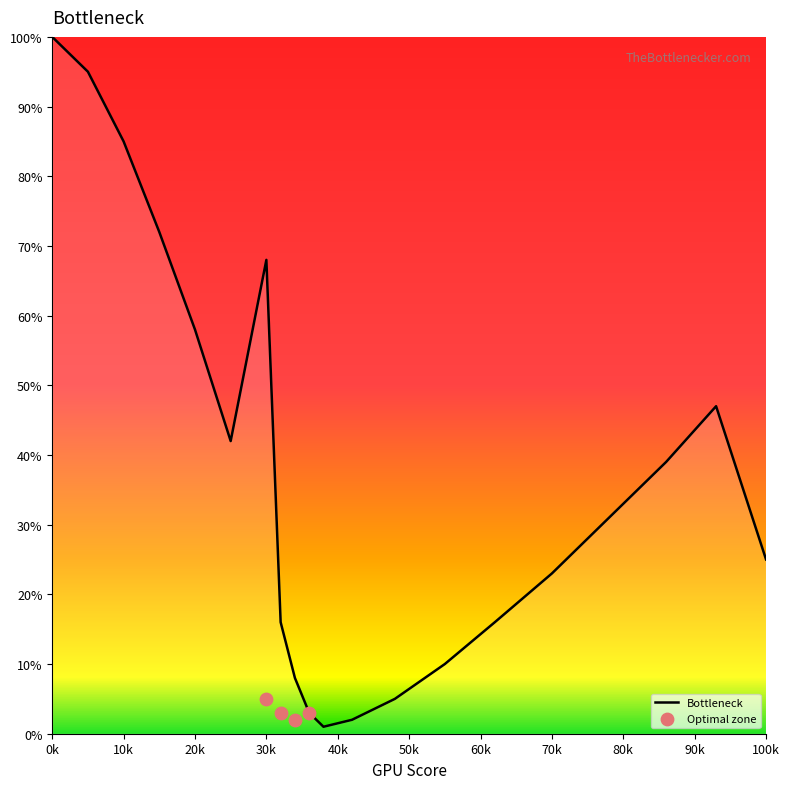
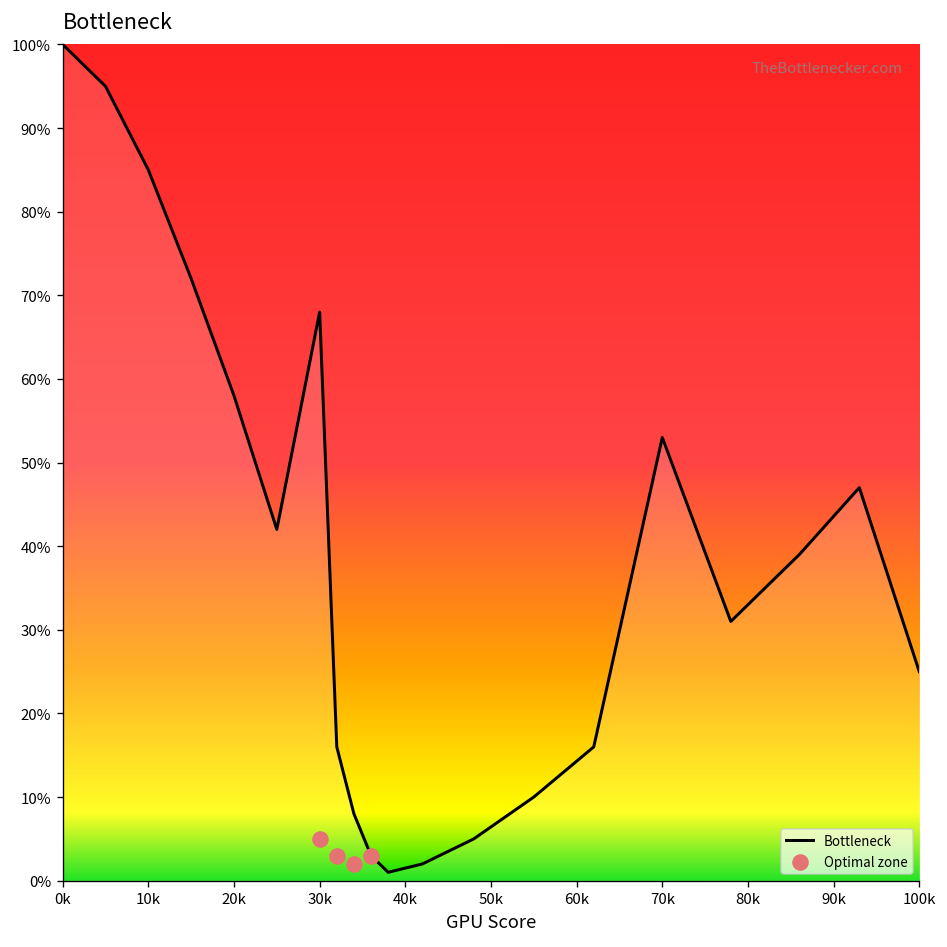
Bottleneck, 70k: 23% -> 53%
